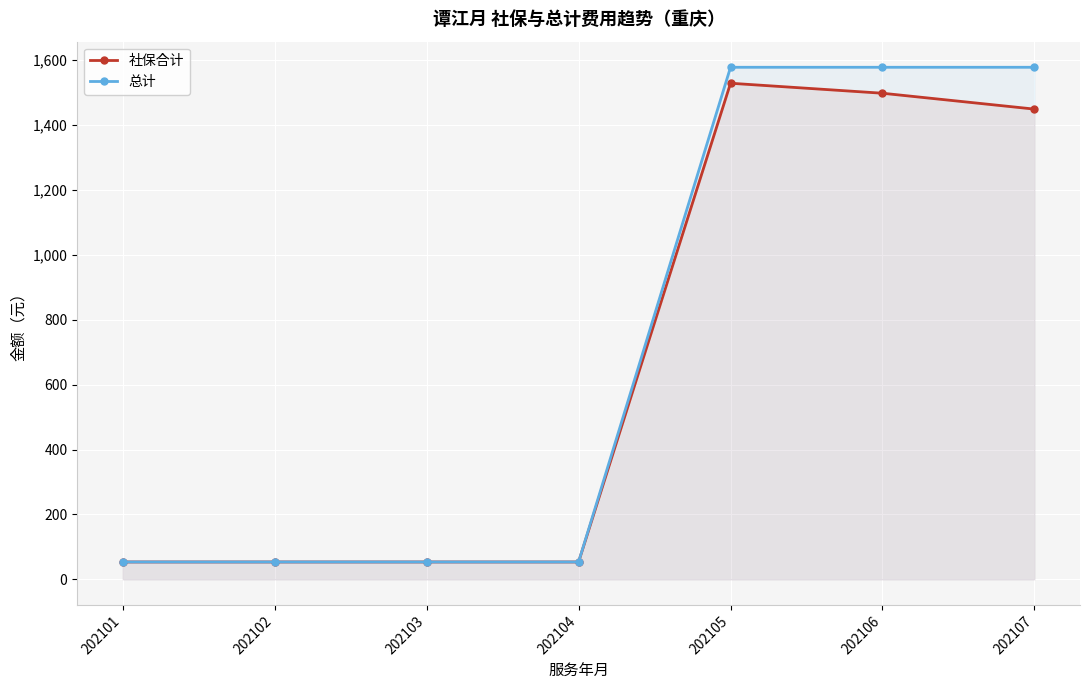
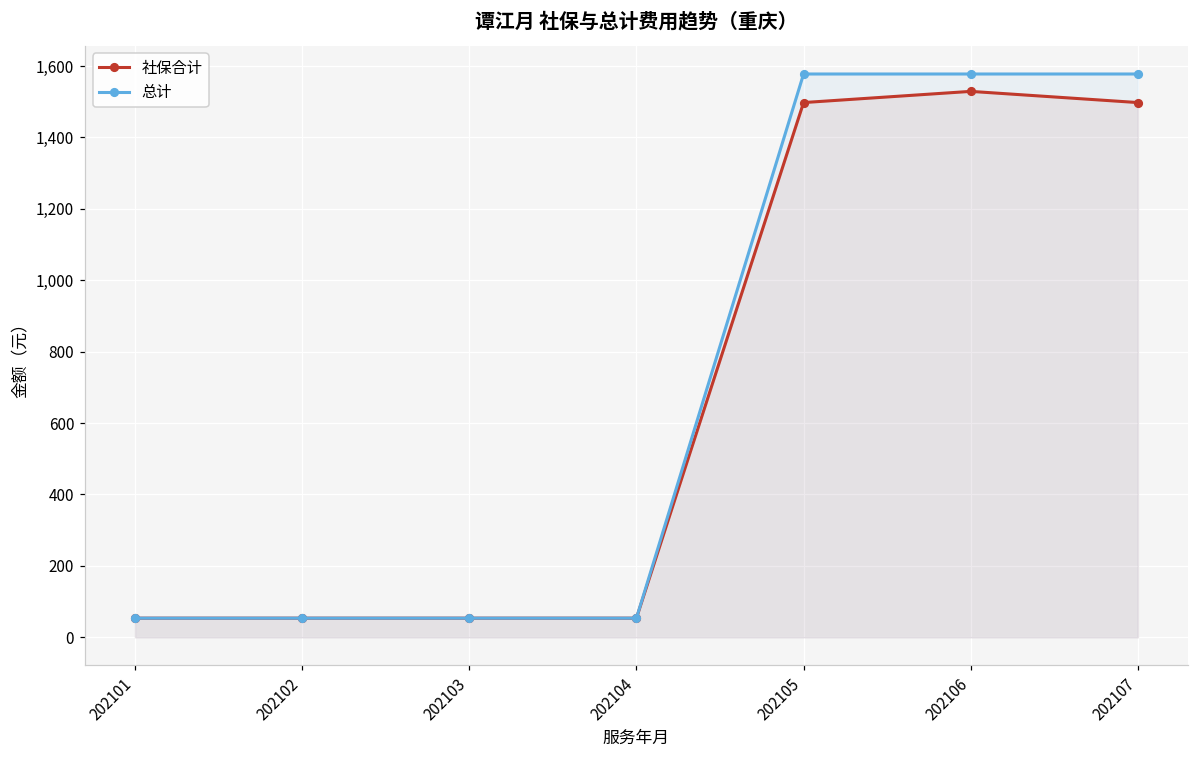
社保合计, 202105: 1,530 -> 1,500
社保合计, 202106: 1,500 -> 1,530
社保合计, 202107: 1,450 -> 1,500
